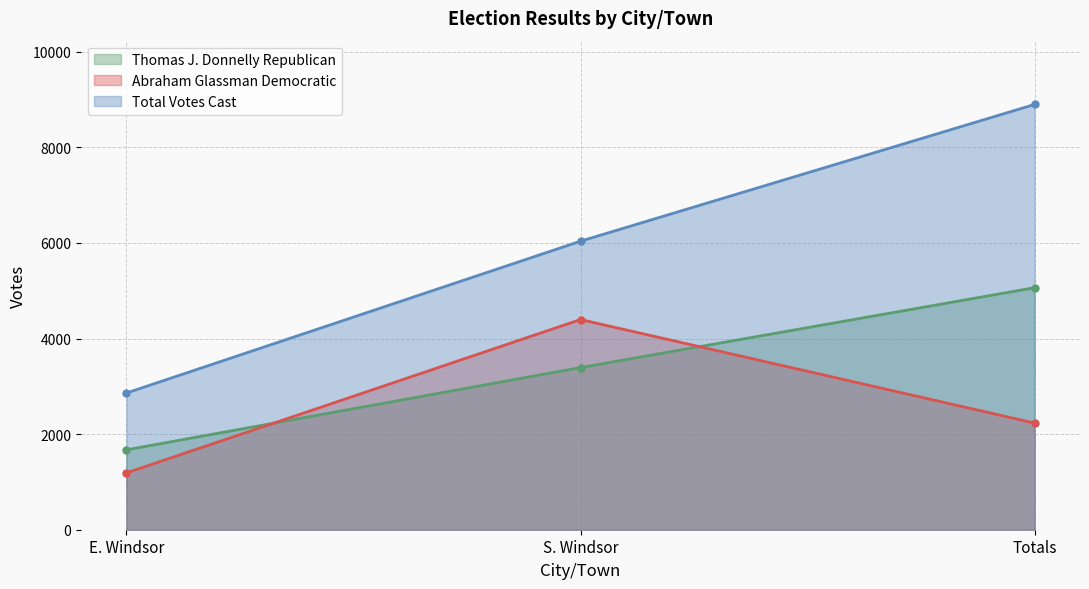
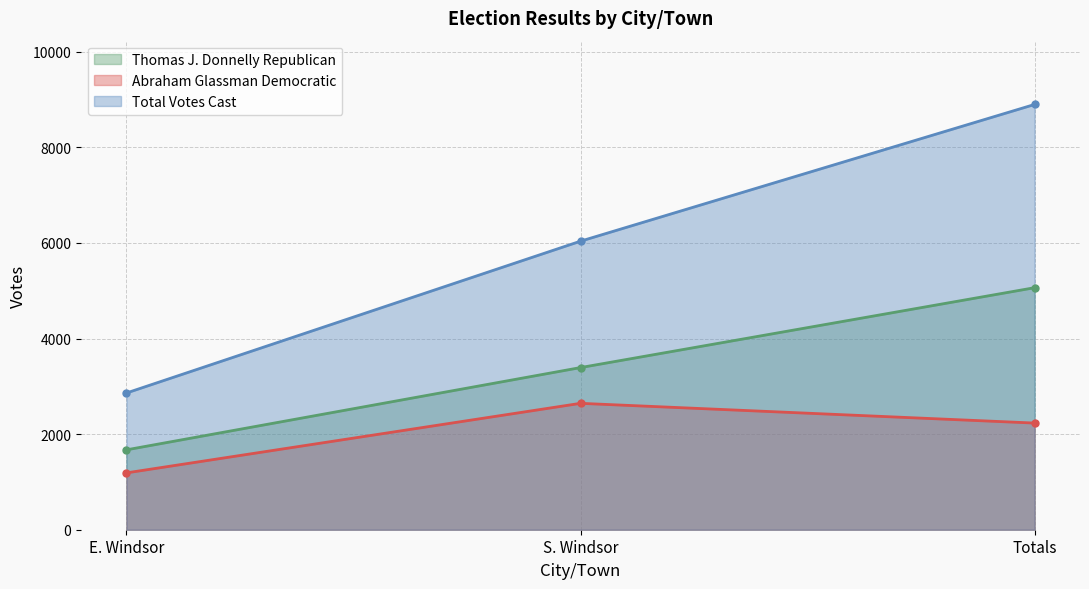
Abraham Glassman Democratic, S. Windsor: 4400 -> 2600
